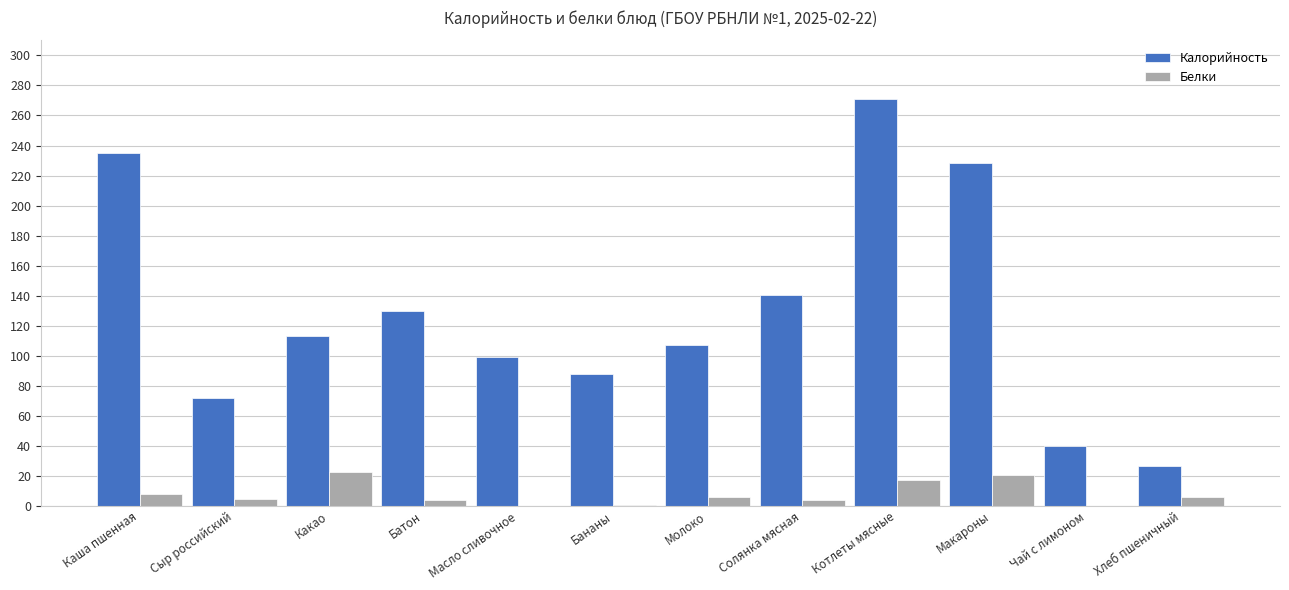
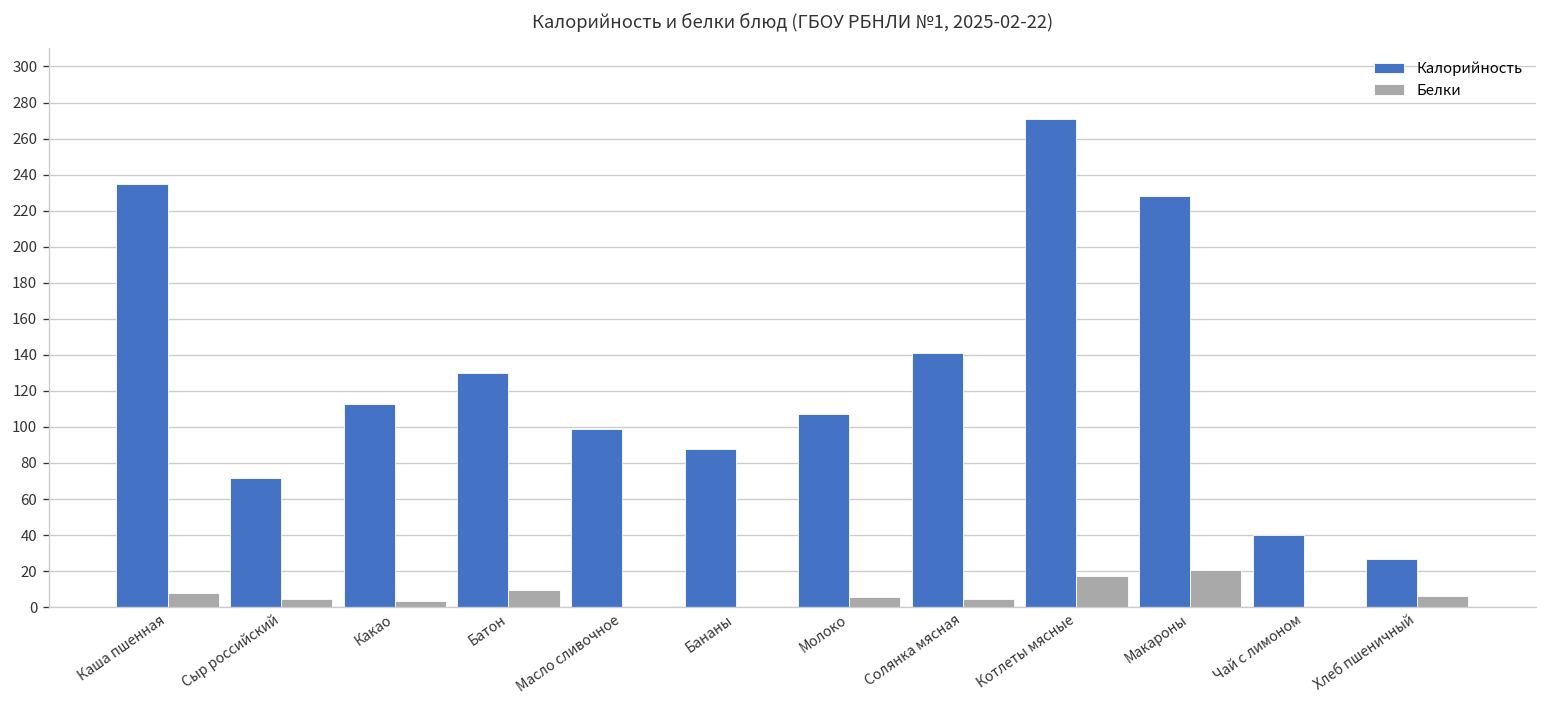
Белки, Какао: 23 -> 3
Белки, Батон: 4 -> 9
